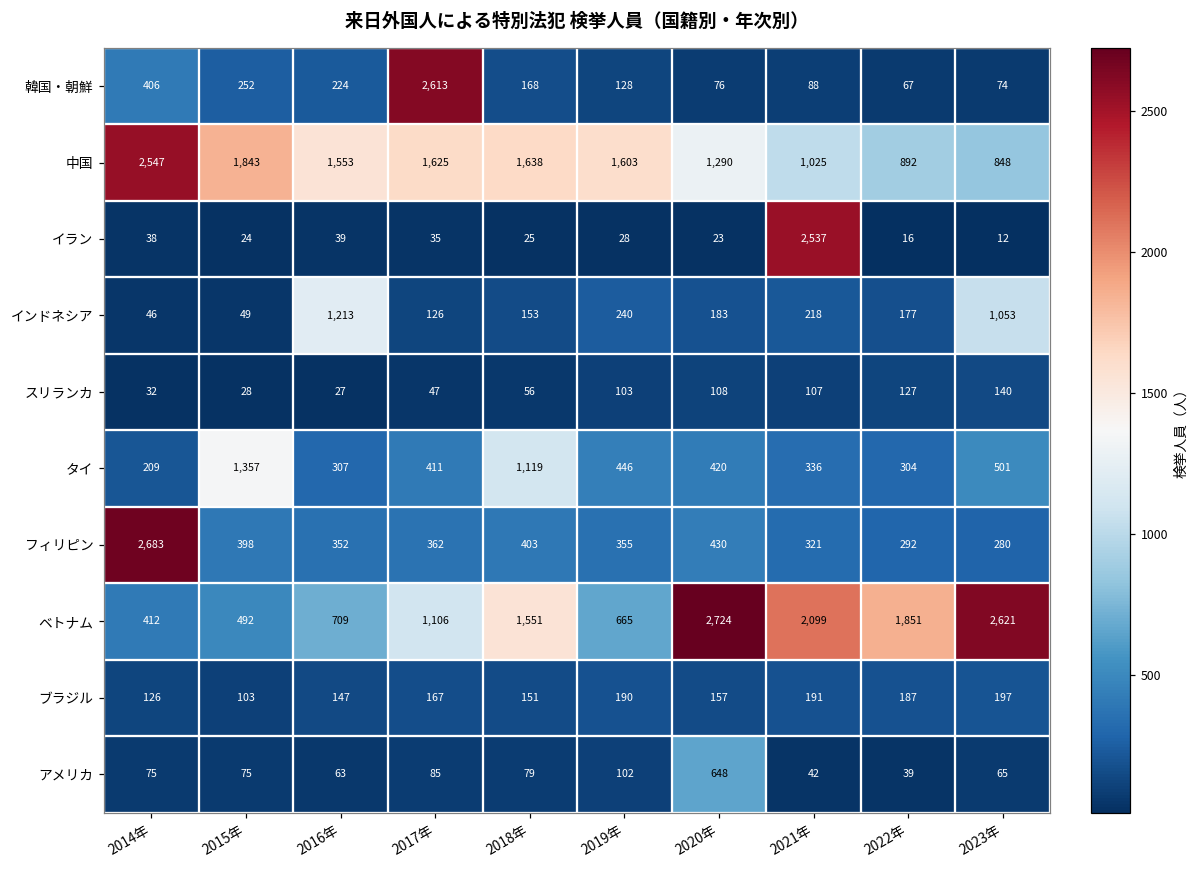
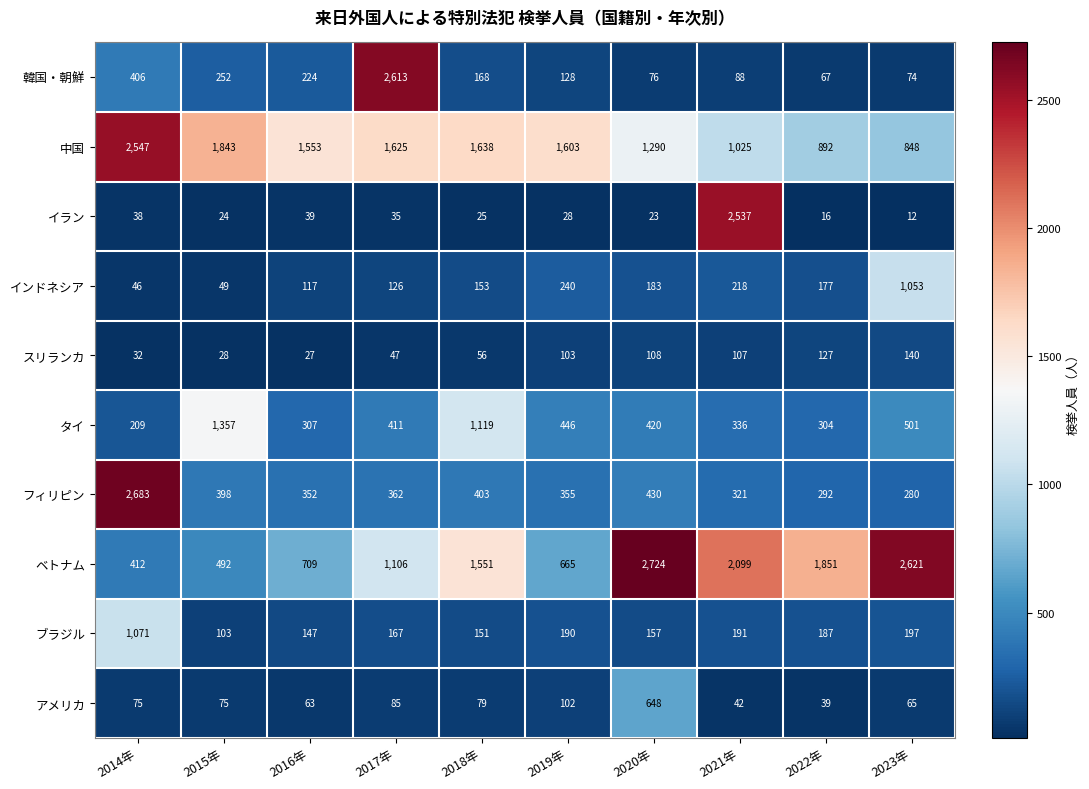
インドネシア, 2016年: 1,213 -> 117
ブラジル, 2014年: 126 -> 1,071
